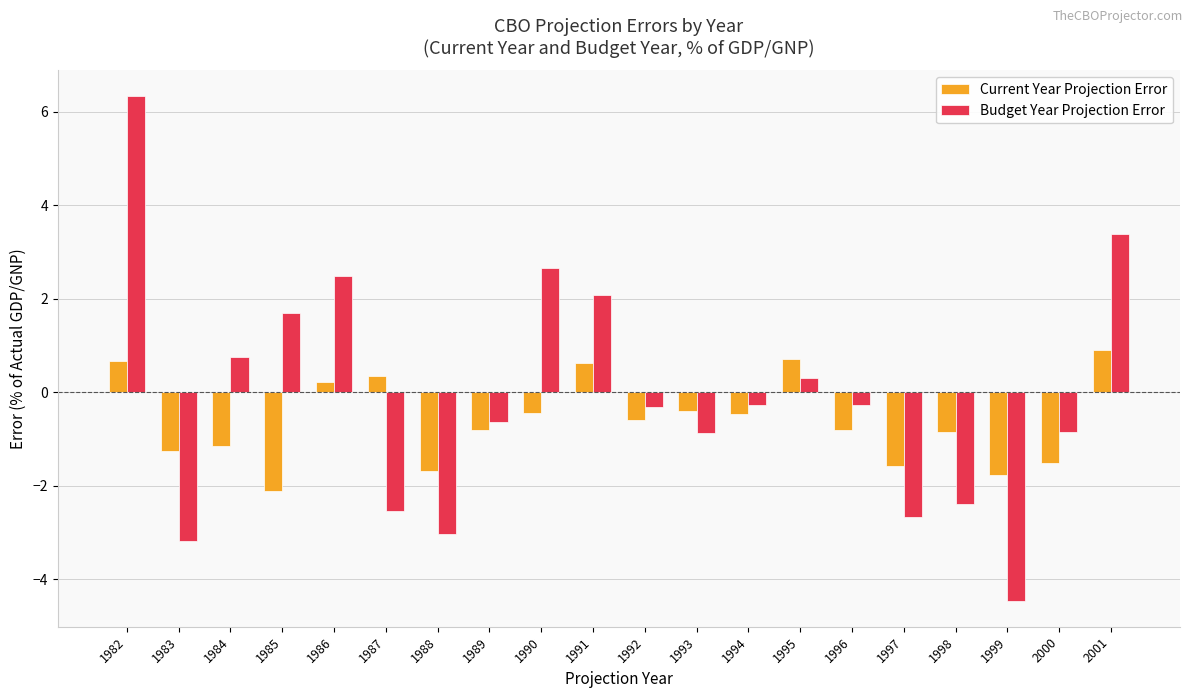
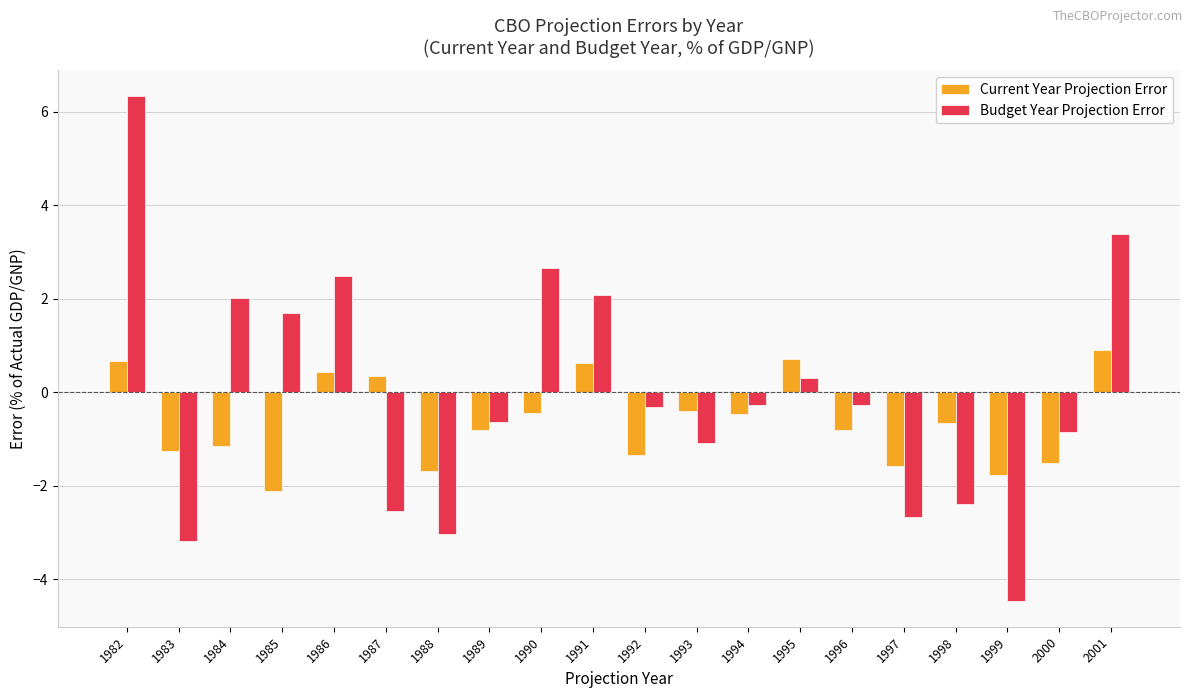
Budget Year Projection Error, 1984: 0.8 -> 2.0
Current Year Projection Error, 1986: 0.2 -> 0.4
Current Year Projection Error, 1992: -0.6 -> -1.3
Budget Year Projection Error, 1993: -0.9 -> -1.1
Current Year Projection Error, 1998: -0.9 -> -0.7
